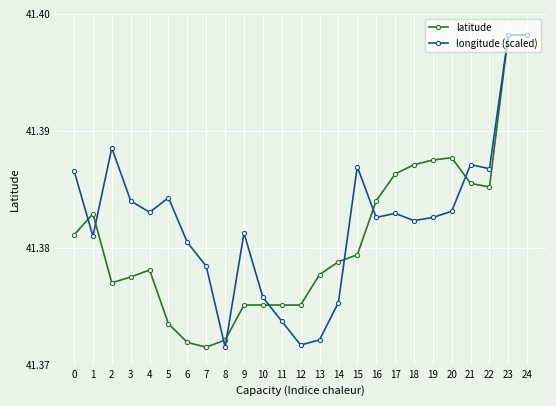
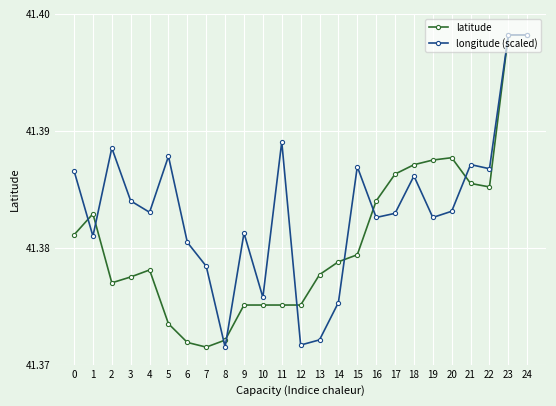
longitude (scaled), 5: 41.3843 -> 41.3878
longitude (scaled), 11: 41.3737 -> 41.3891
longitude (scaled), 18: 41.3823 -> 41.3861
